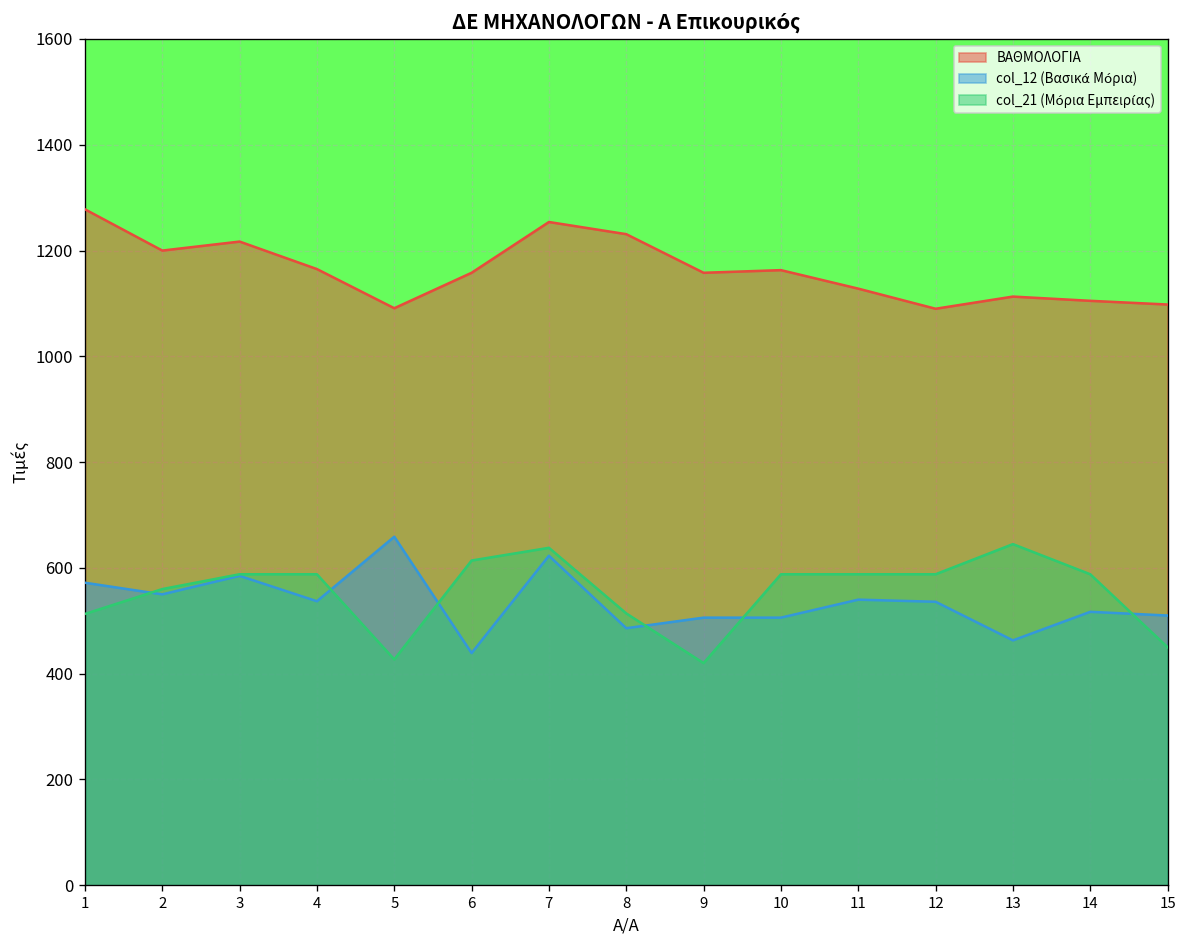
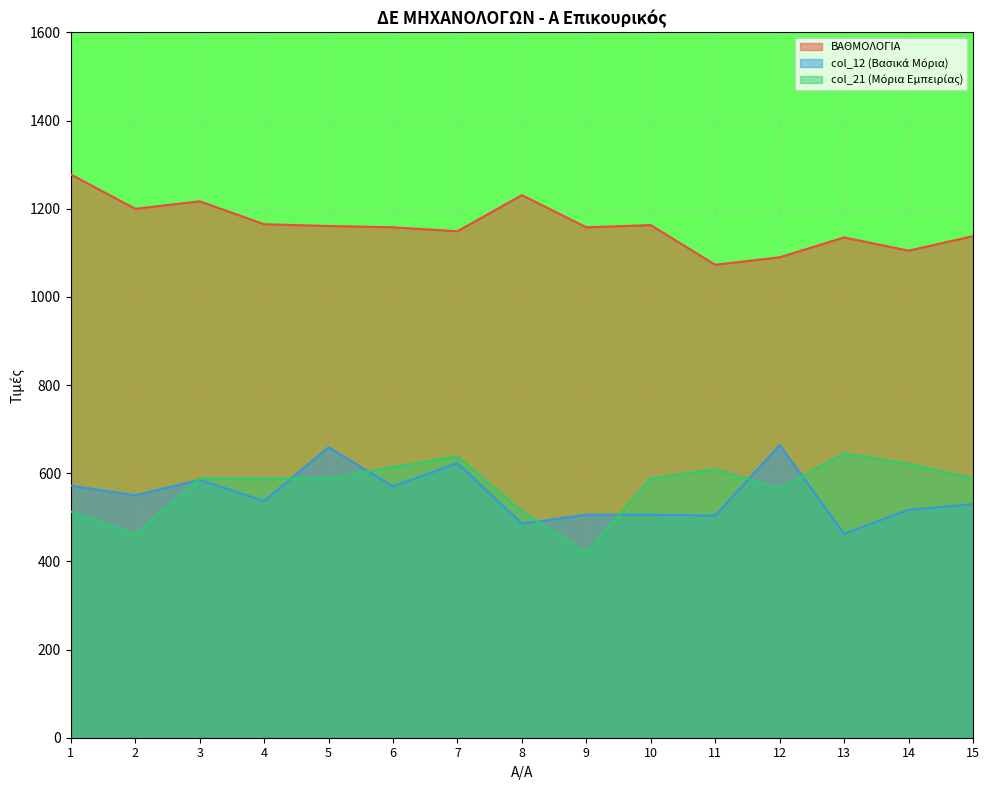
col_21 (Μόρια Εμπειρίας), 2: 560 -> 460
ΒΑΘΜΟΛΟΓΙΑ, 5: 1090 -> 1160
col_21 (Μόρια Εμπειρίας), 5: 430 -> 590
col_12 (Βασικά Μόρια), 6: 440 -> 570
ΒΑΘΜΟΛΟΓΙΑ, 7: 1250 -> 1150
ΒΑΘΜΟΛΟΓΙΑ, 11: 1130 -> 1070
col_12 (Βασικά Μόρια), 11: 540 -> 500
col_21 (Μόρια Εμπειρίας), 11: 590 -> 610
col_12 (Βασικά Μόρια), 12: 540 -> 660
col_21 (Μόρια Εμπειρίας), 12: 590 -> 570
ΒΑΘΜΟΛΟΓΙΑ, 13: 1110 -> 1140
col_21 (Μόρια Εμπειρίας), 14: 590 -> 620
ΒΑΘΜΟΛΟΓΙΑ, 15: 1100 -> 1140
col_12 (Βασικά Μόρια), 15: 510 -> 530
col_21 (Μόρια Εμπειρίας), 15: 450 -> 590
